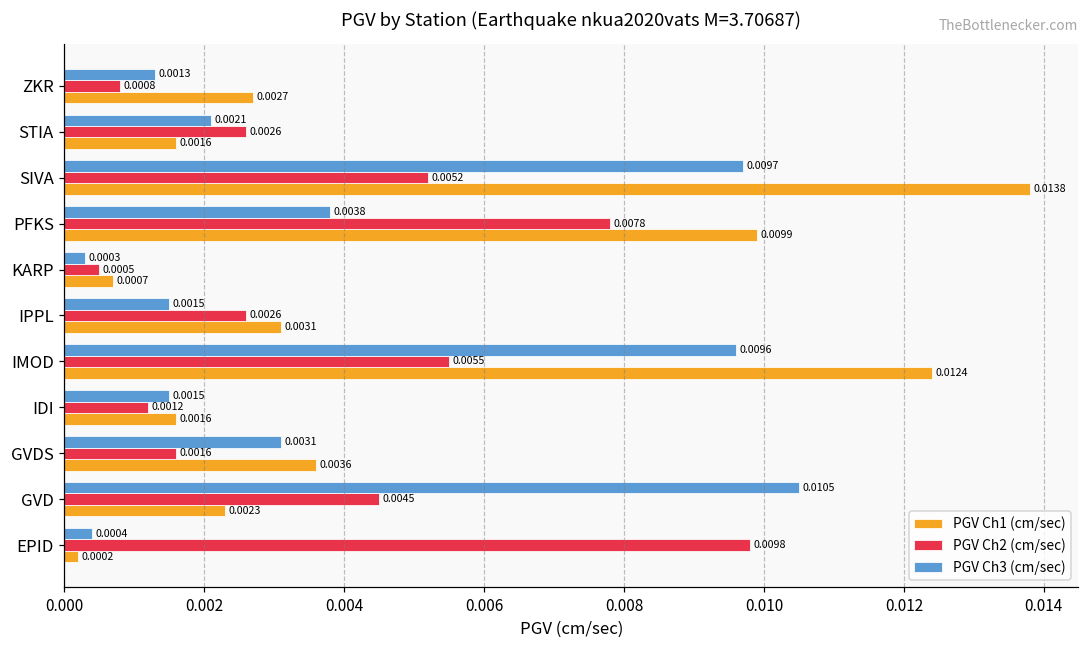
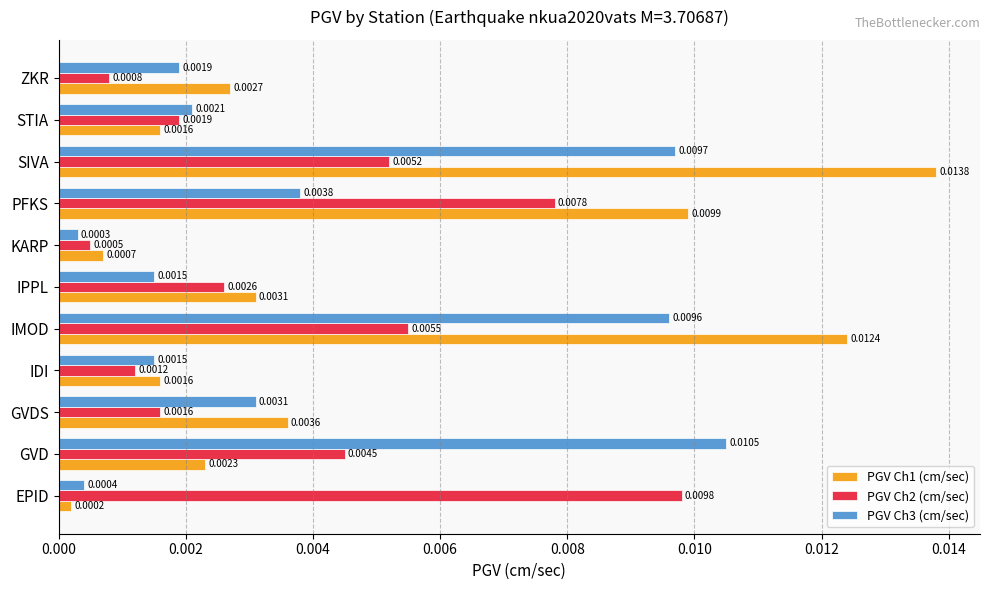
PGV Ch3 (cm/sec), ZKR: 0.0013 -> 0.0019
PGV Ch2 (cm/sec), STIA: 0.0026 -> 0.0019
